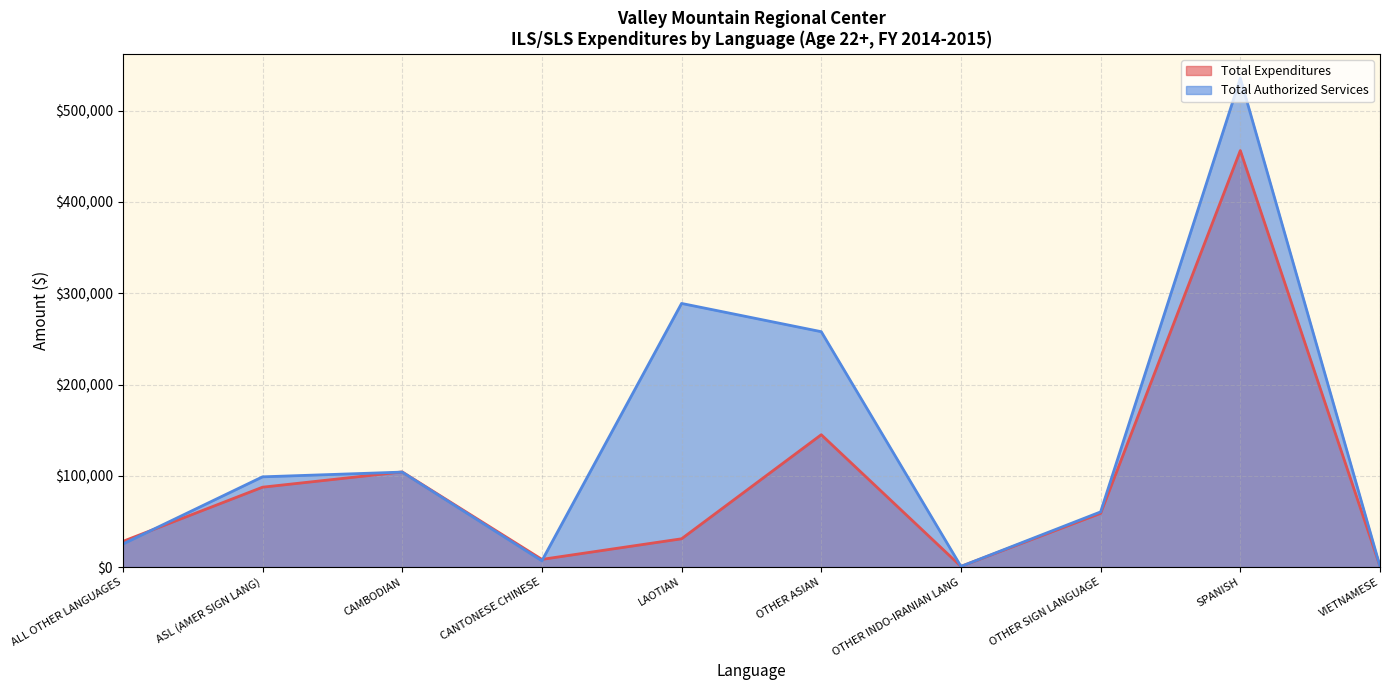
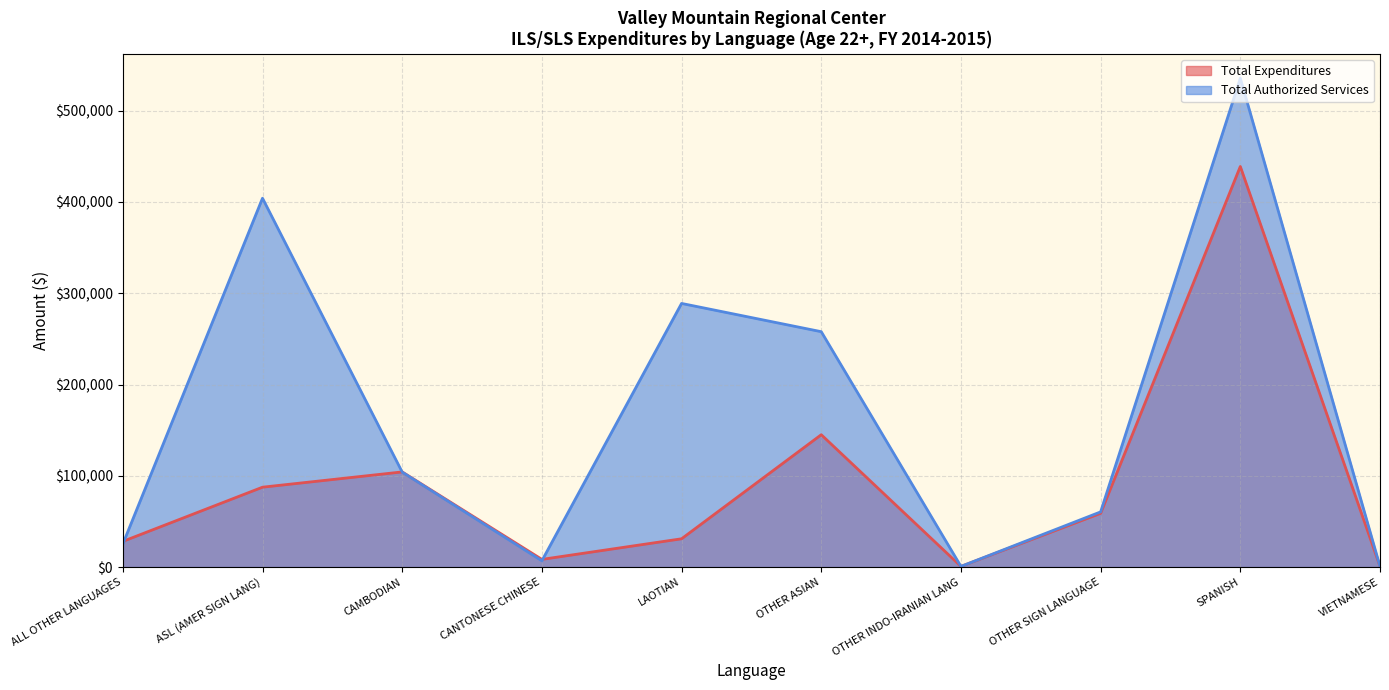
Total Authorized Services, ASL (AMER SIGN LANG): $100,000 -> $400,000
Total Expenditures, SPANISH: $460,000 -> $440,000
